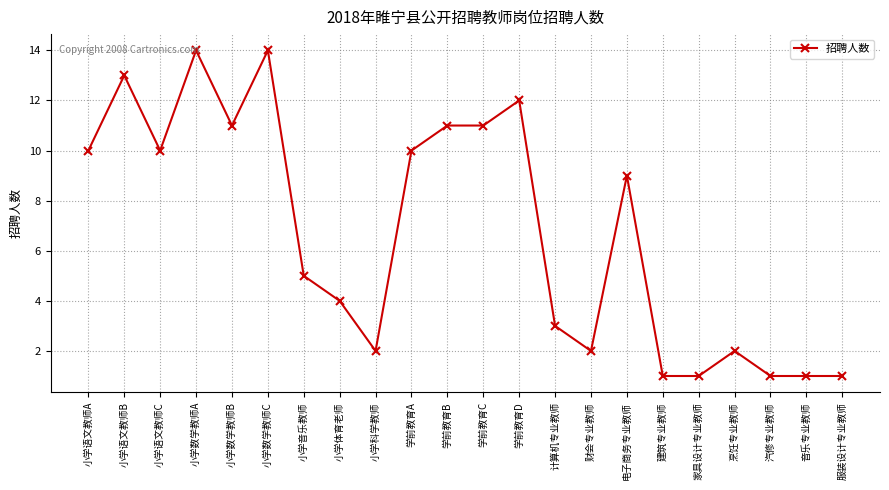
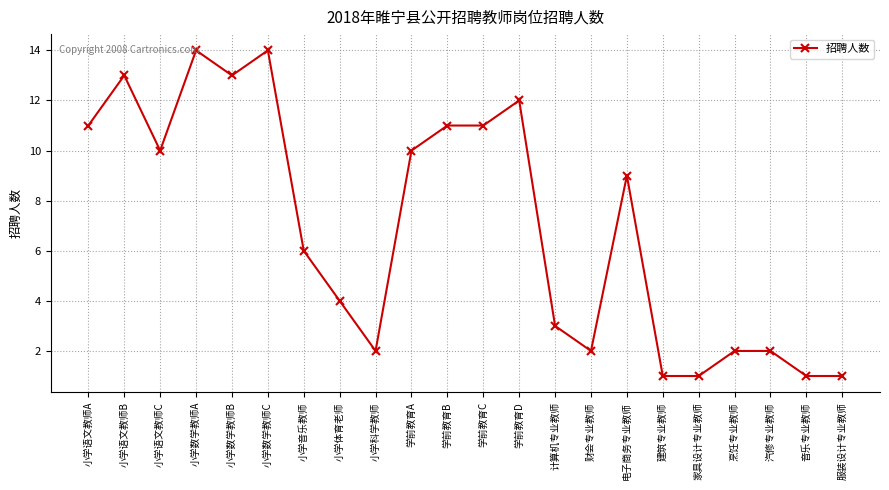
小学语文教师A: 10 -> 11
小学数学教师B: 11 -> 13
小学音乐教师: 5 -> 6
汽修专业教师: 1 -> 2
